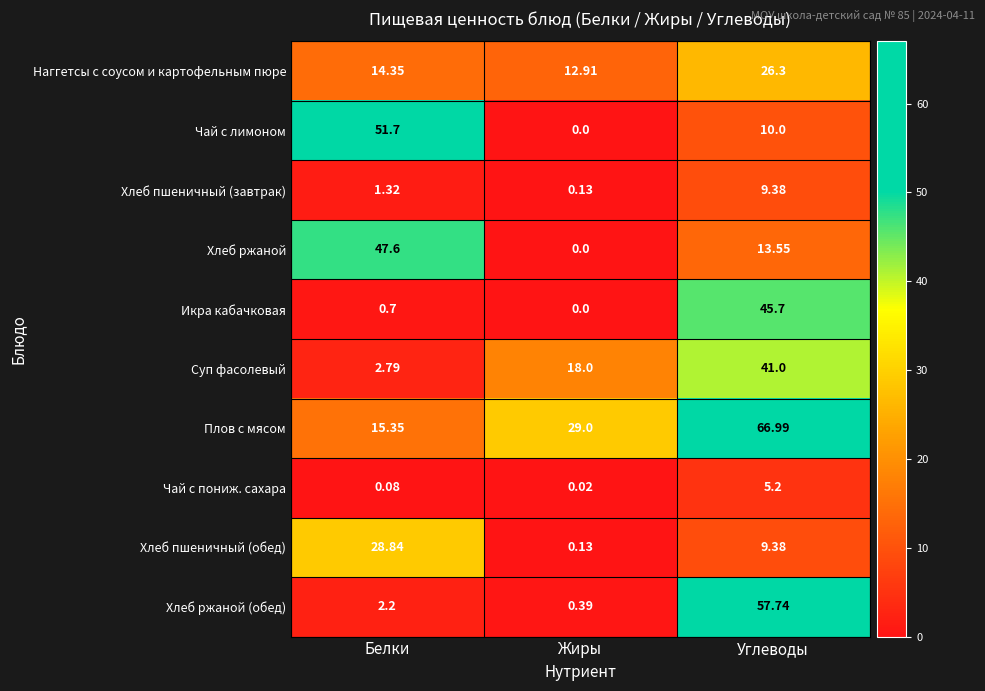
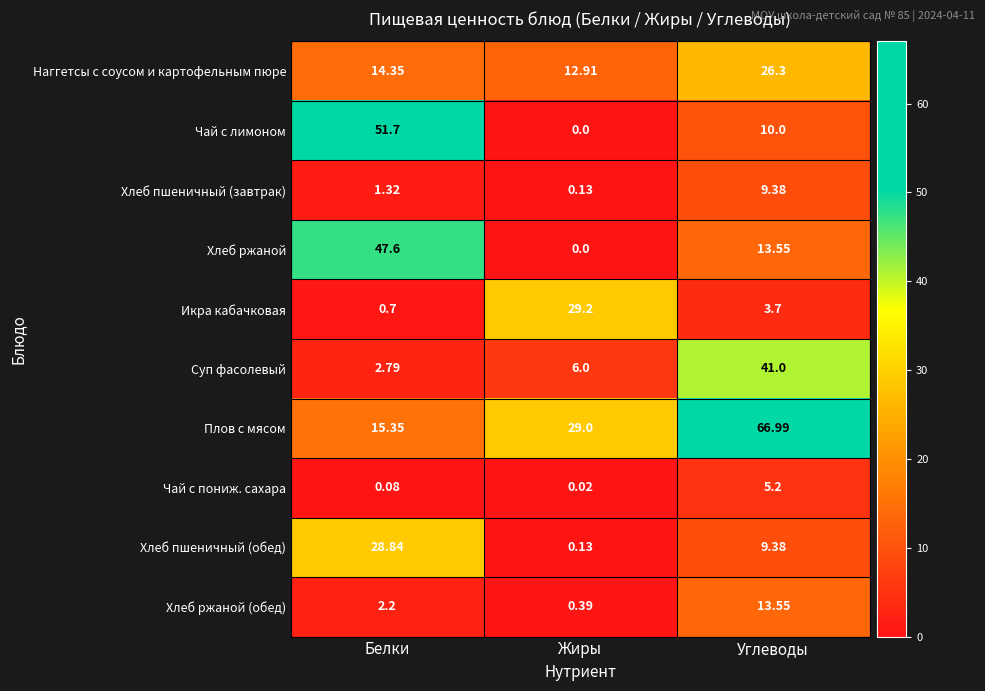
Икра кабачковая, Жиры: 0.0 -> 29.2
Икра кабачковая, Углеводы: 45.7 -> 3.7
Суп фасолевый, Жиры: 18.0 -> 6.0
Хлеб ржаной (обед), Углеводы: 57.74 -> 13.55
